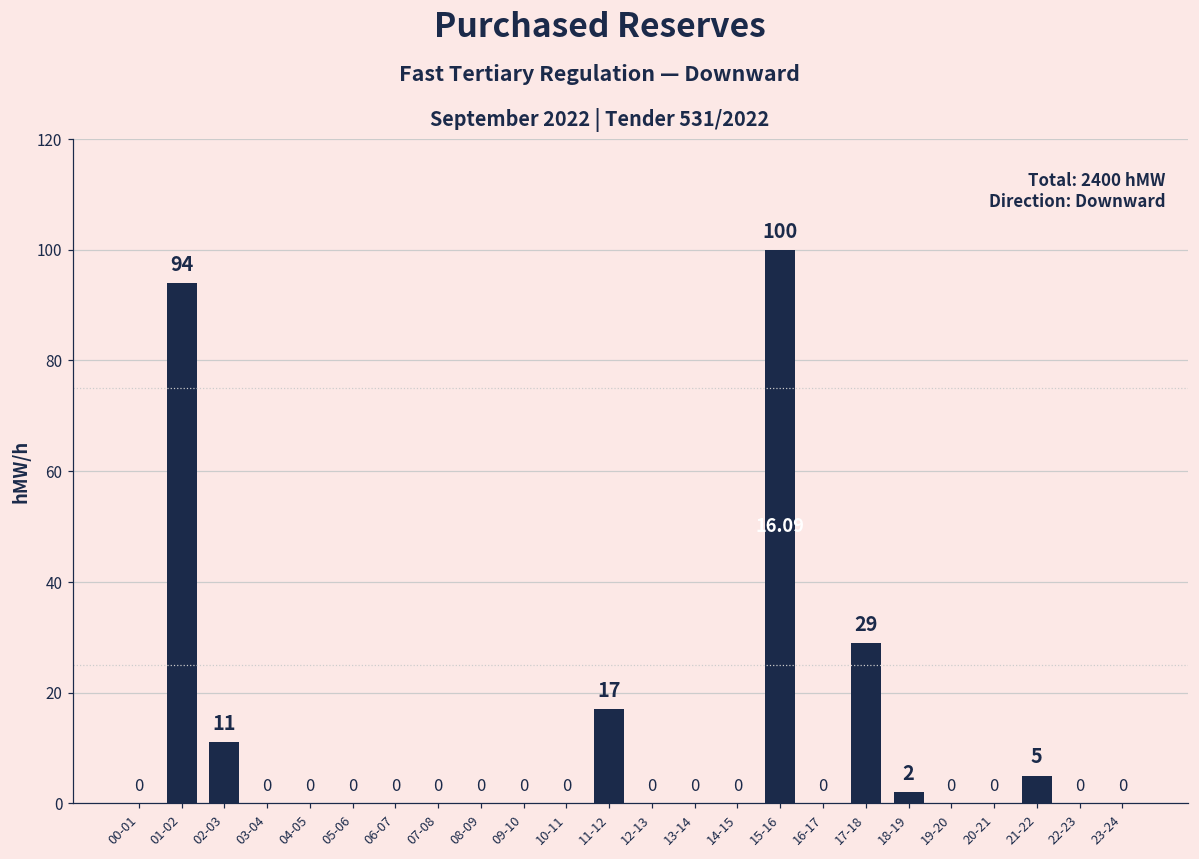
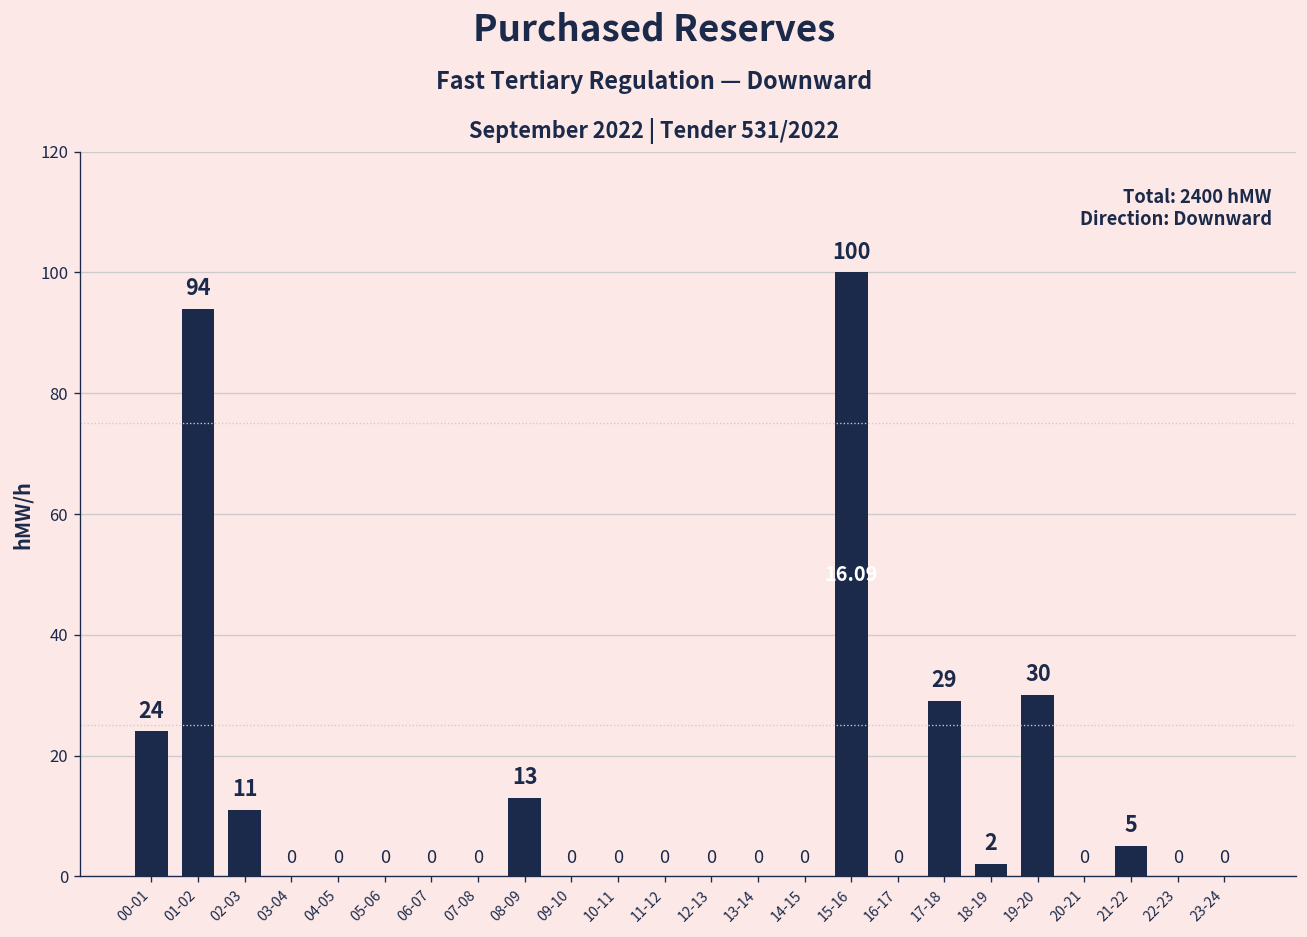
00-01: 0 -> 24
08-09: 0 -> 13
11-12: 17 -> 0
19-20: 0 -> 30
